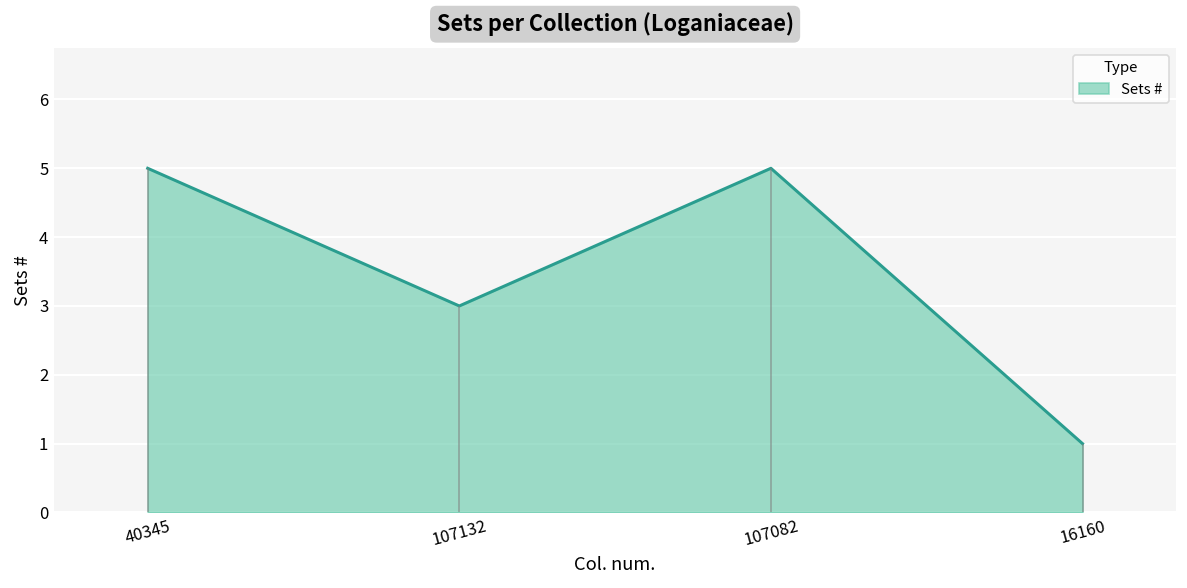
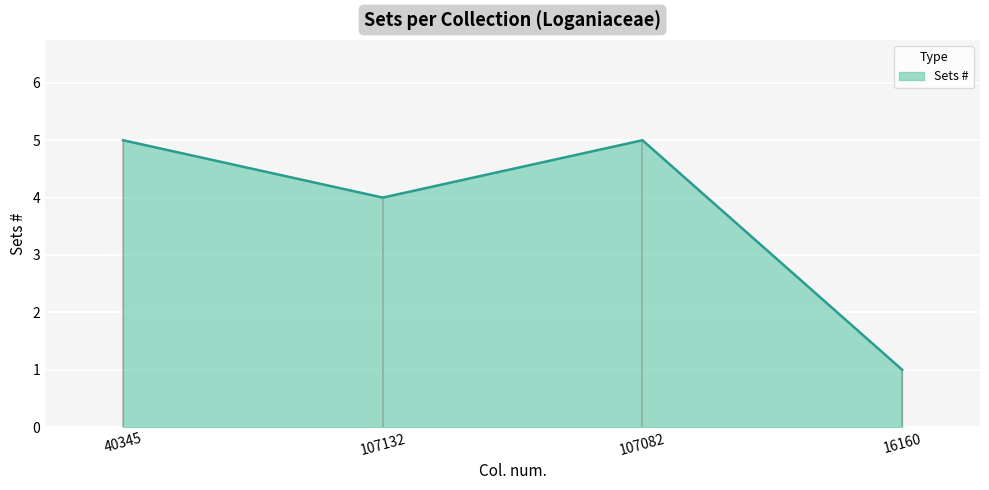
107132: 3 -> 4
